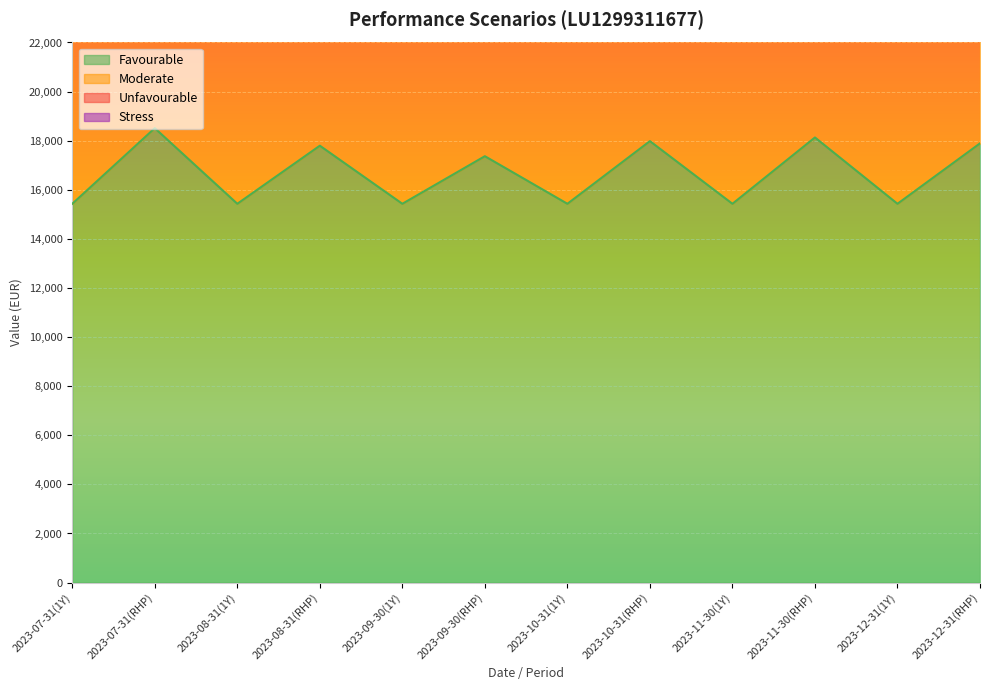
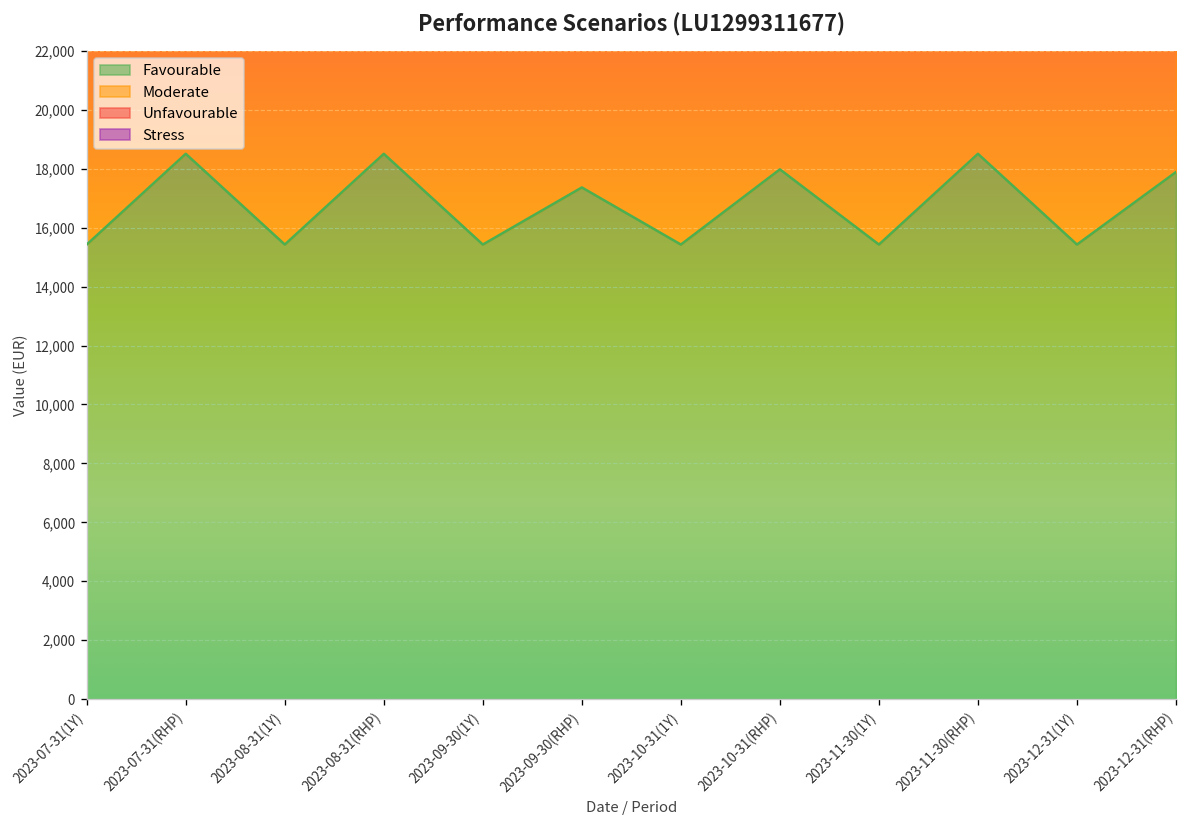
Favourable, 2023-08-31(RHP): 17,800 -> 18,500
Favourable, 2023-11-30(RHP): 18,100 -> 18,500
